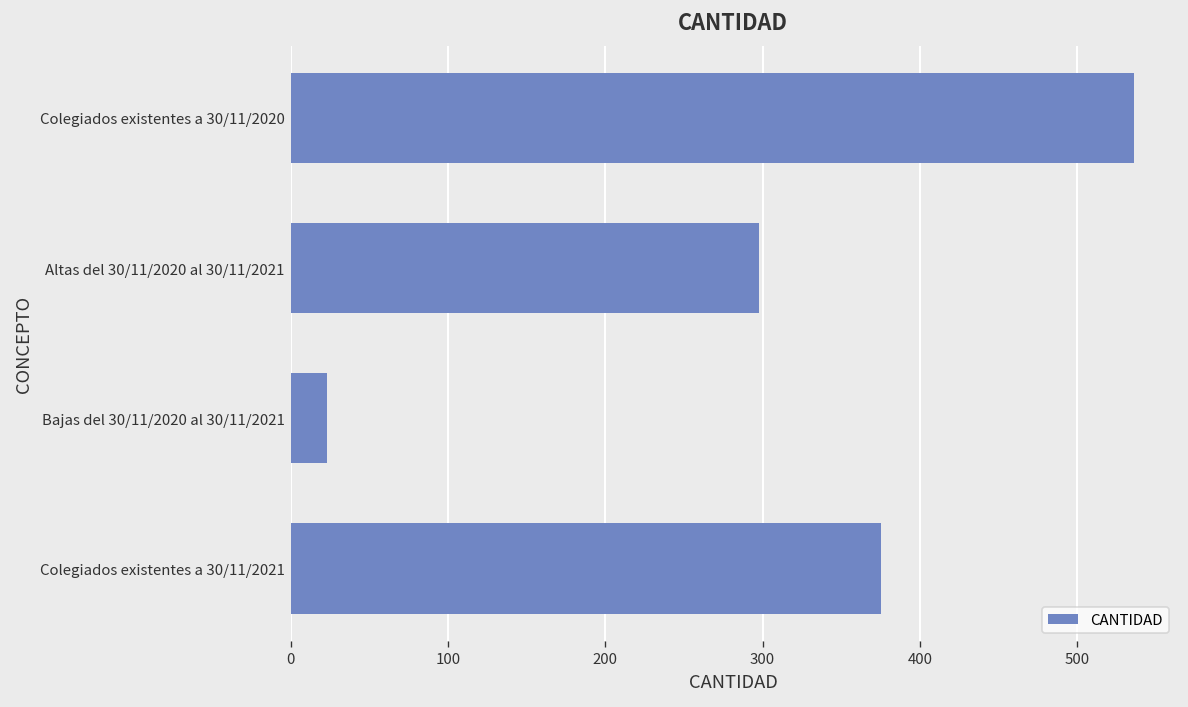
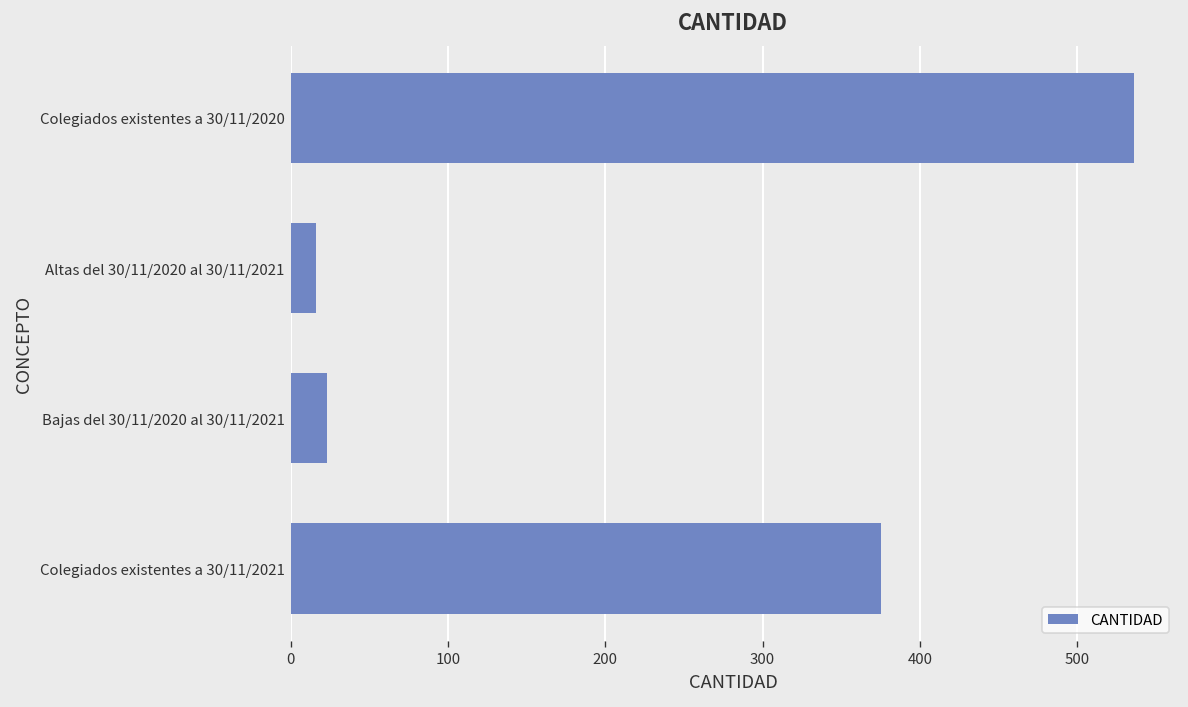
Altas del 30/11/2020 al 30/11/2021: 298 -> 16
